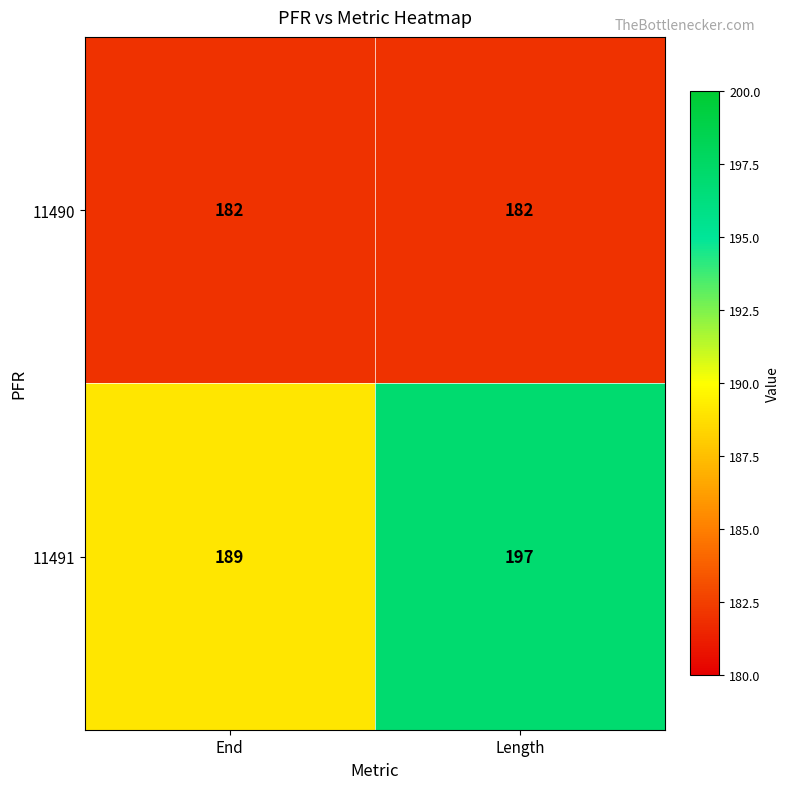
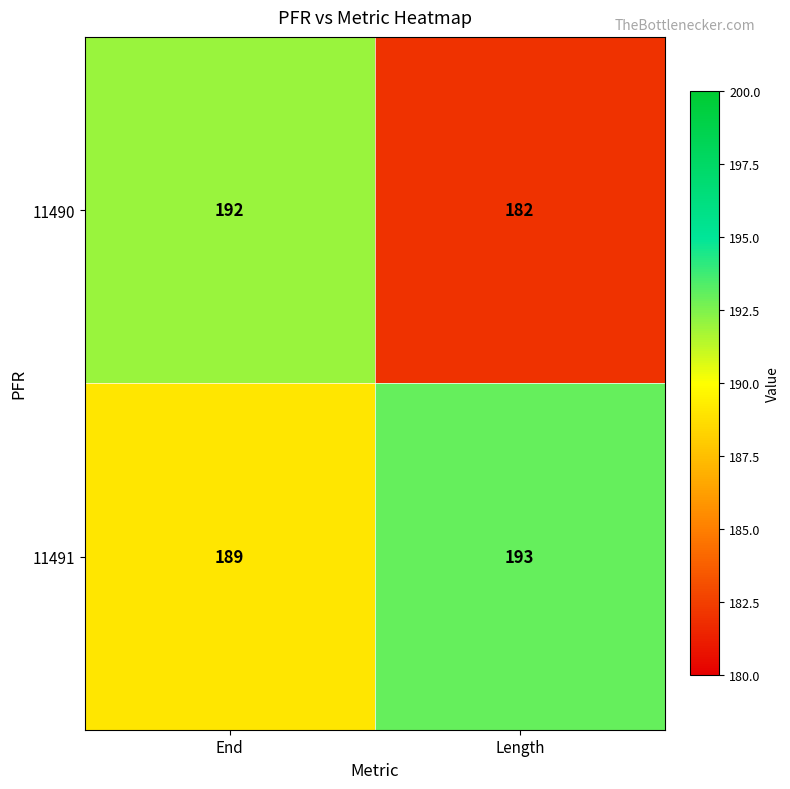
11490, End: 182 -> 192
11491, Length: 197 -> 193
